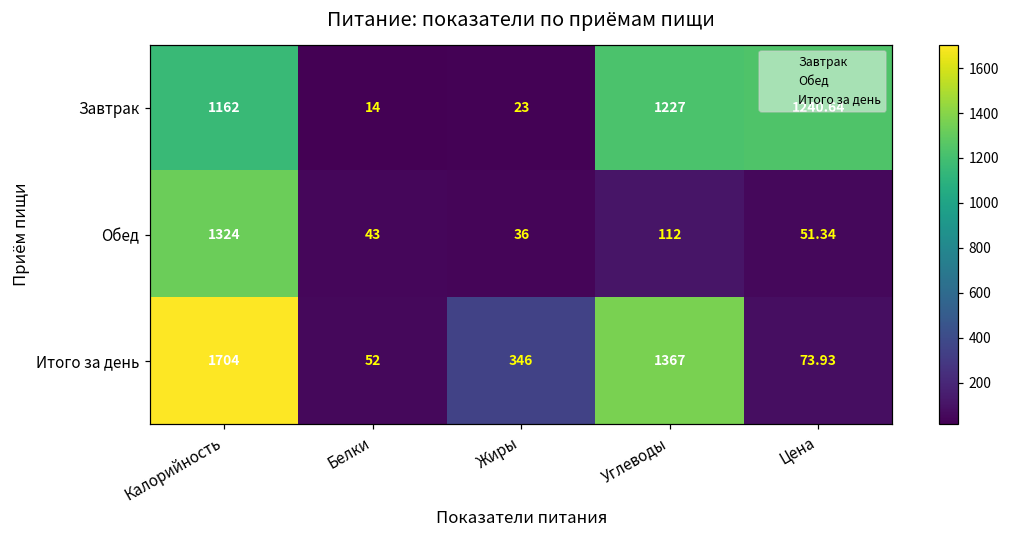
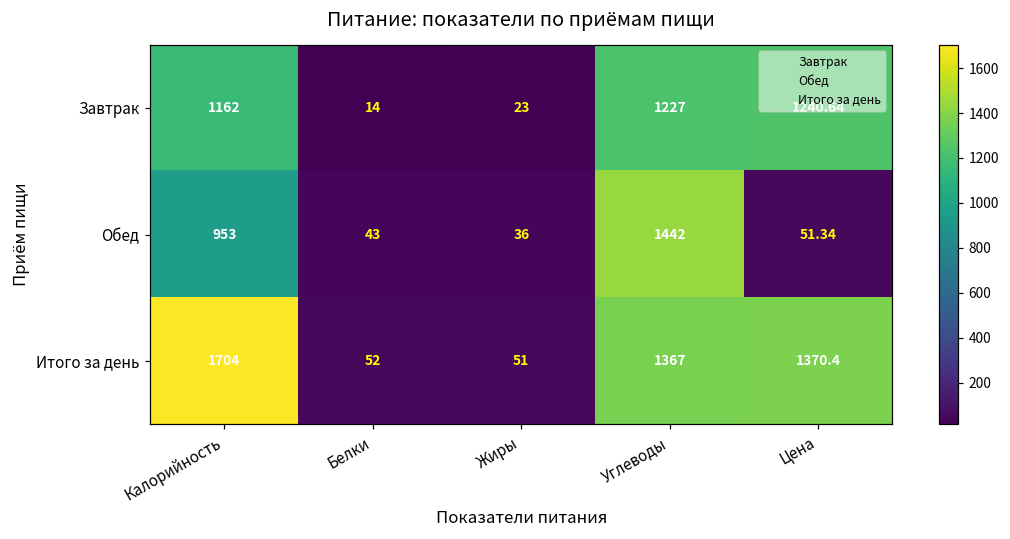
Обед, Калорийность: 1324 -> 953
Обед, Углеводы: 112 -> 1442
Итого за день, Жиры: 346 -> 51
Итого за день, Цена: 73.93 -> 1370.4
